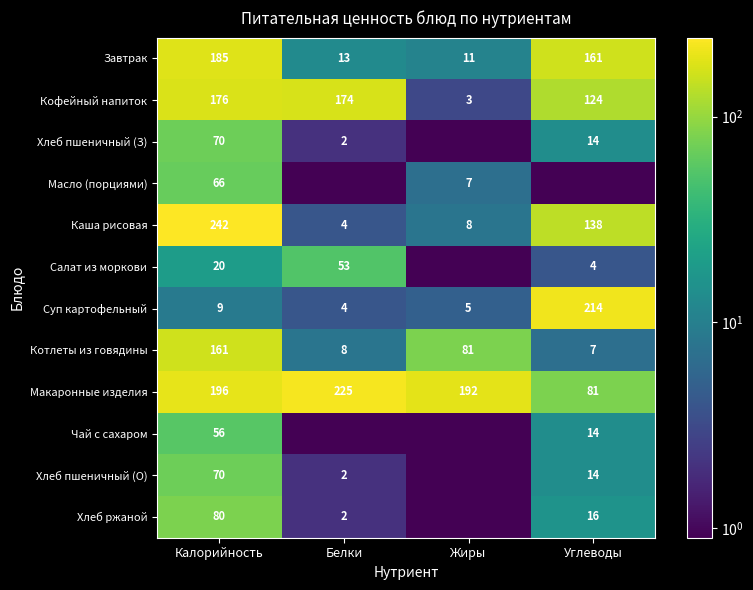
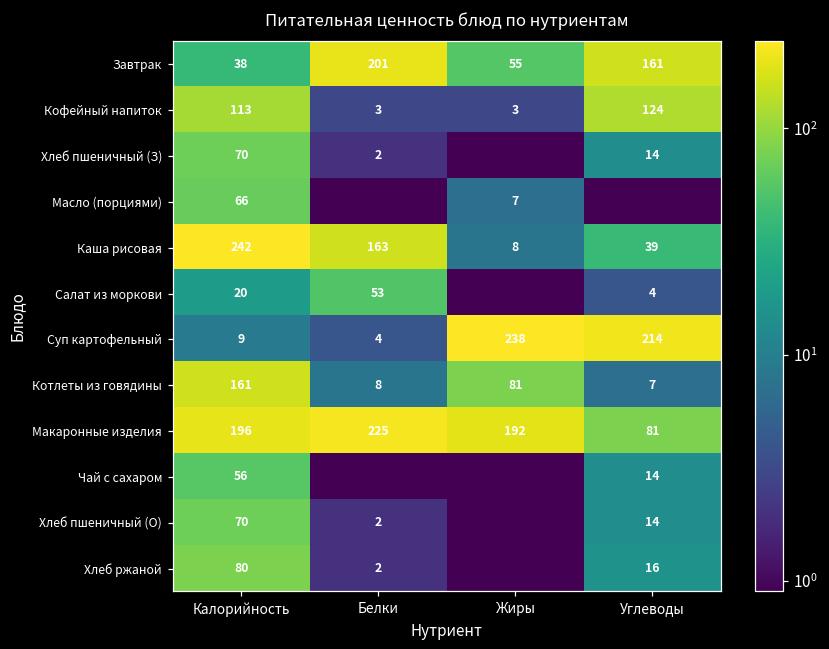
Завтрак, Калорийность: 185 -> 38
Завтрак, Белки: 13 -> 201
Завтрак, Жиры: 11 -> 55
Кофейный напиток, Калорийность: 176 -> 113
Кофейный напиток, Белки: 174 -> 3
Каша рисовая, Белки: 4 -> 163
Каша рисовая, Углеводы: 138 -> 39
Суп картофельный, Жиры: 5 -> 238
